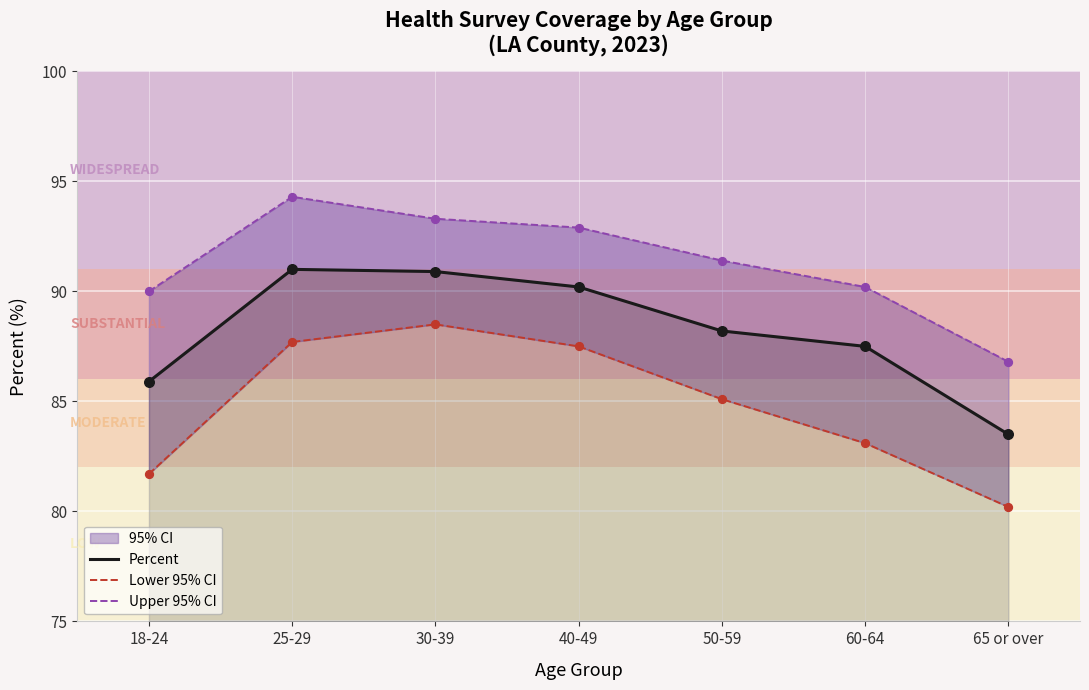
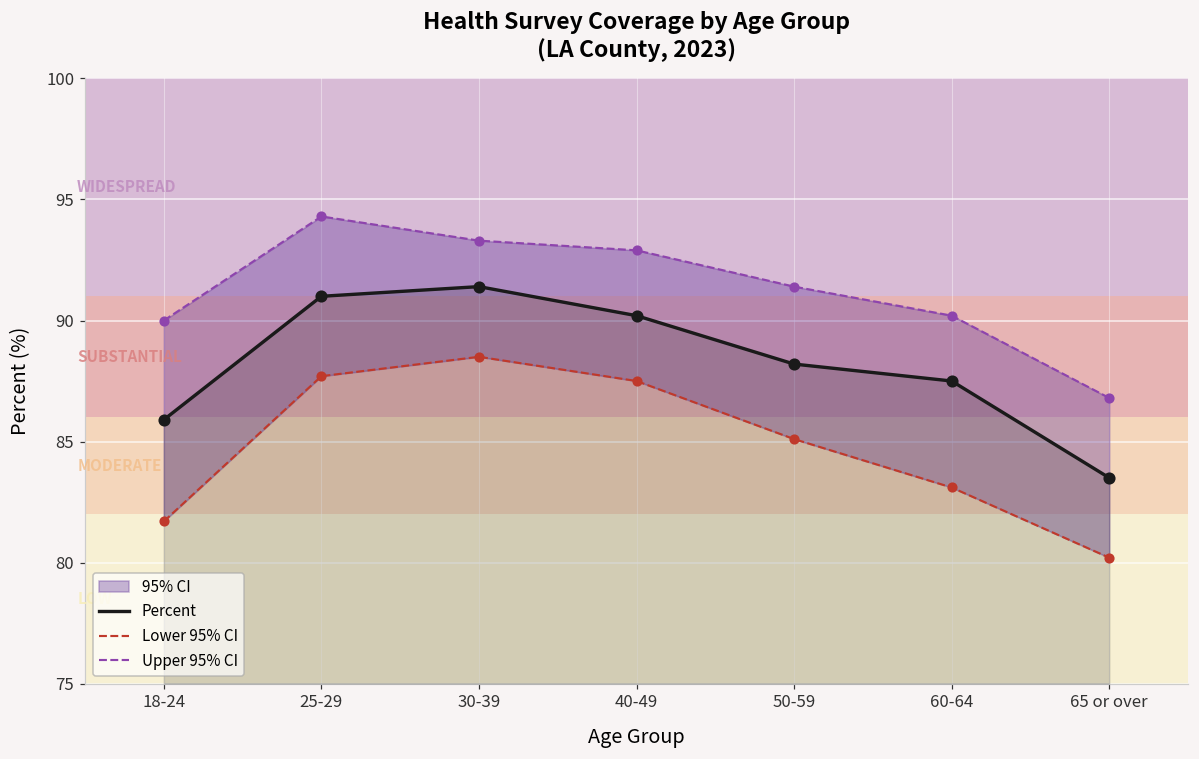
Percent, 30-39: 90.9 -> 91.4
